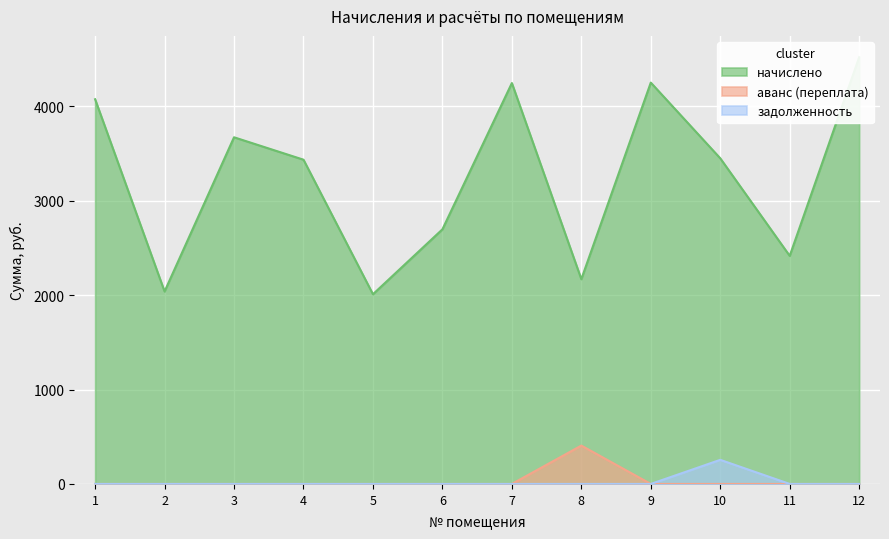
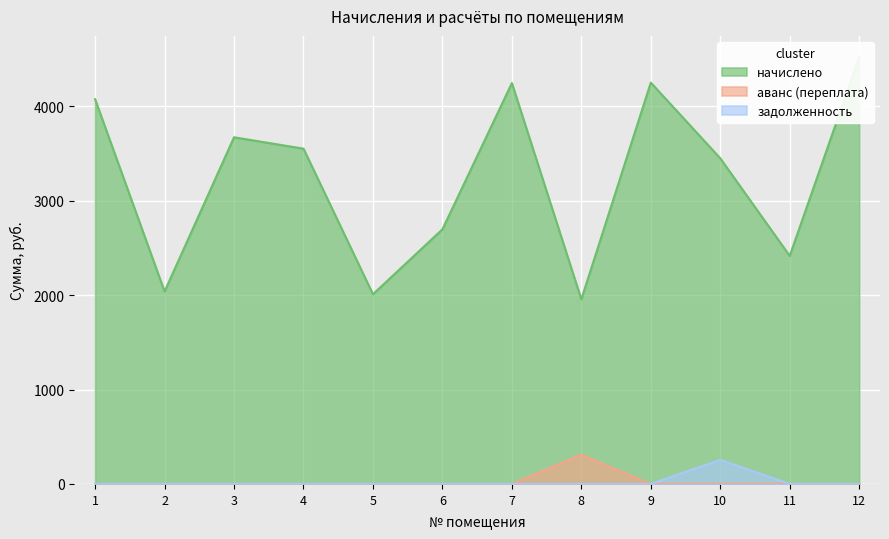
начислено, 4: 3400 -> 3600
начислено, 8: 2200 -> 2000
аванс (переплата), 8: 400 -> 300
